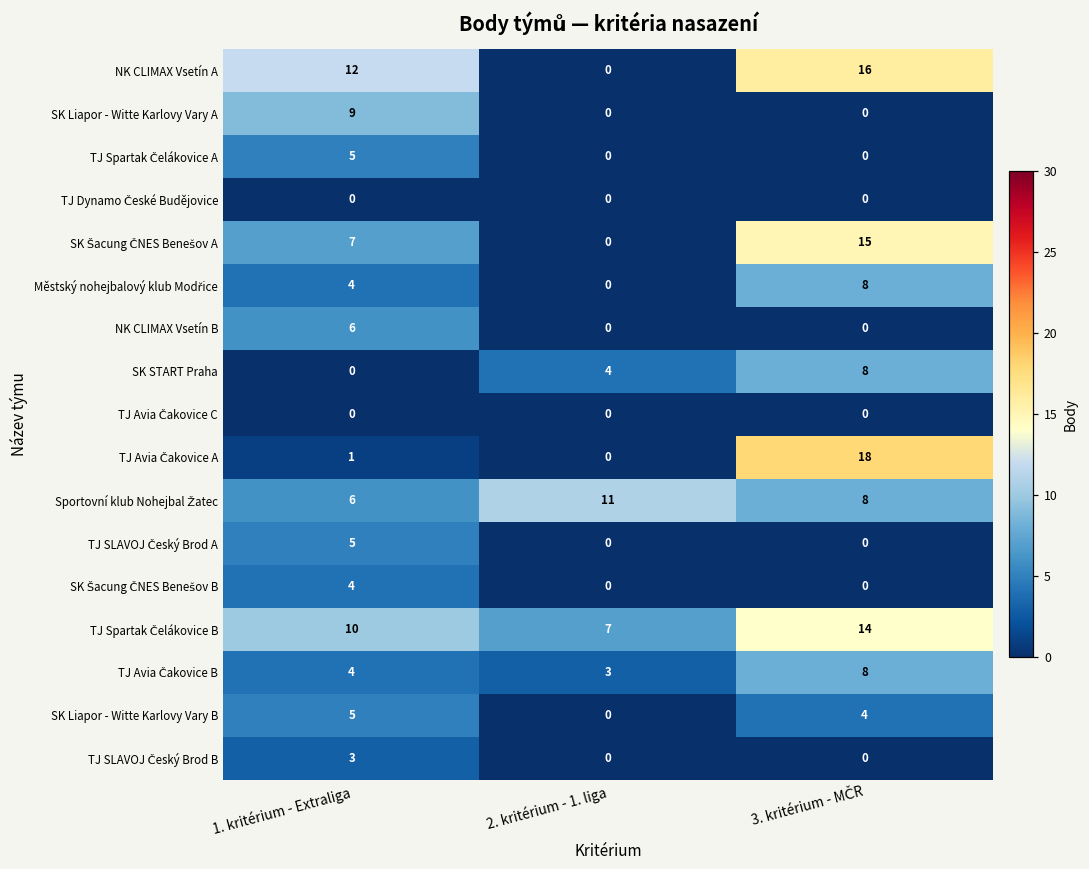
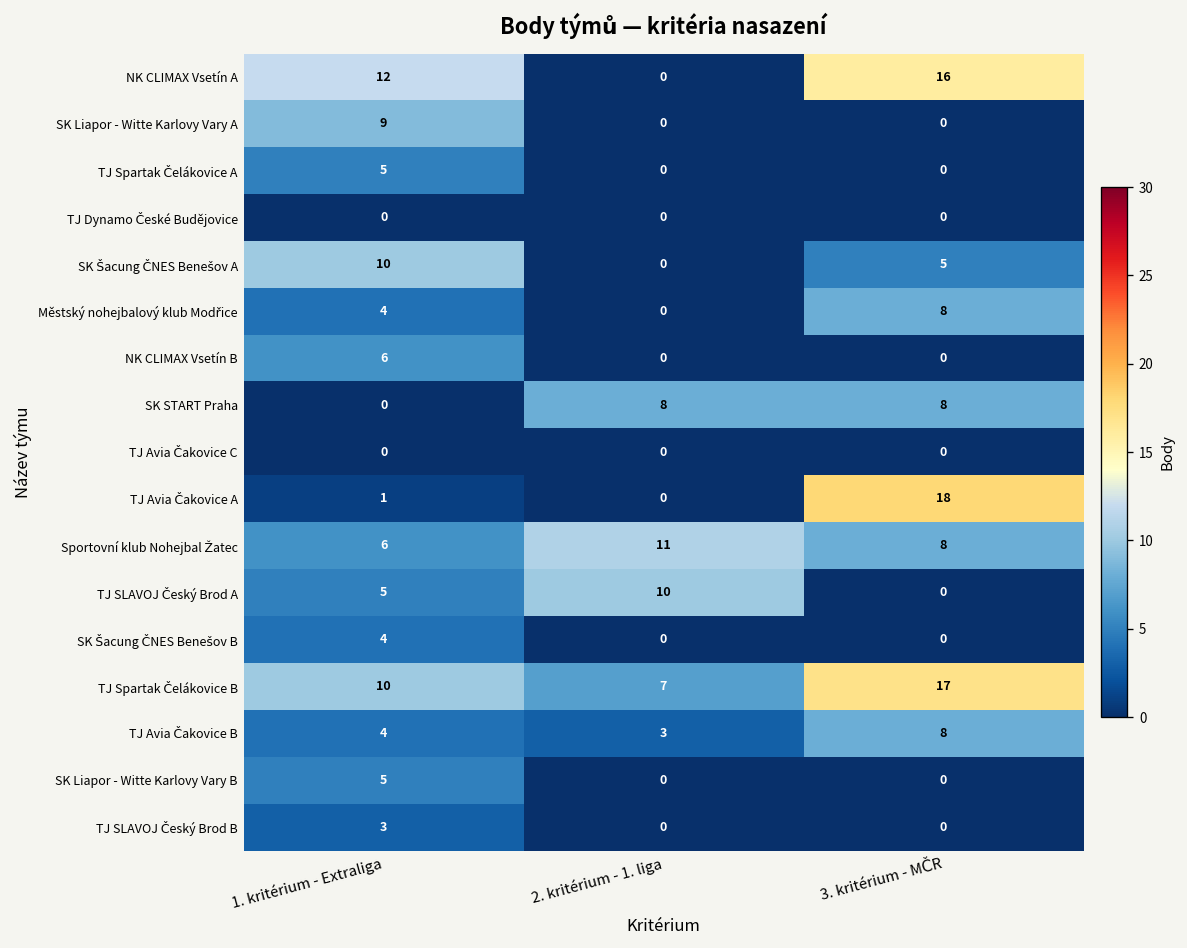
SK Šacung ČNES Benešov A, 1. kritérium - Extraliga: 7 -> 10
SK Šacung ČNES Benešov A, 3. kritérium - MČR: 15 -> 5
SK START Praha, 2. kritérium - 1. liga: 4 -> 8
TJ SLAVOJ Český Brod A, 2. kritérium - 1. liga: 0 -> 10
TJ Spartak Čelákovice B, 3. kritérium - MČR: 14 -> 17
SK Liapor - Witte Karlovy Vary B, 3. kritérium - MČR: 4 -> 0
